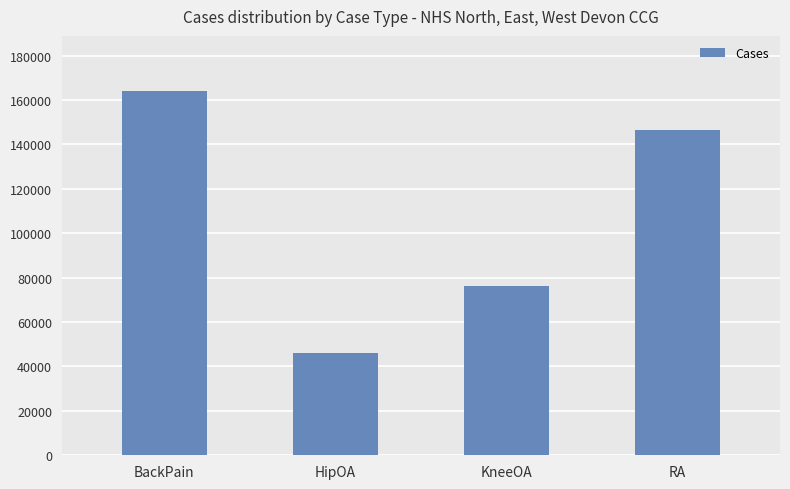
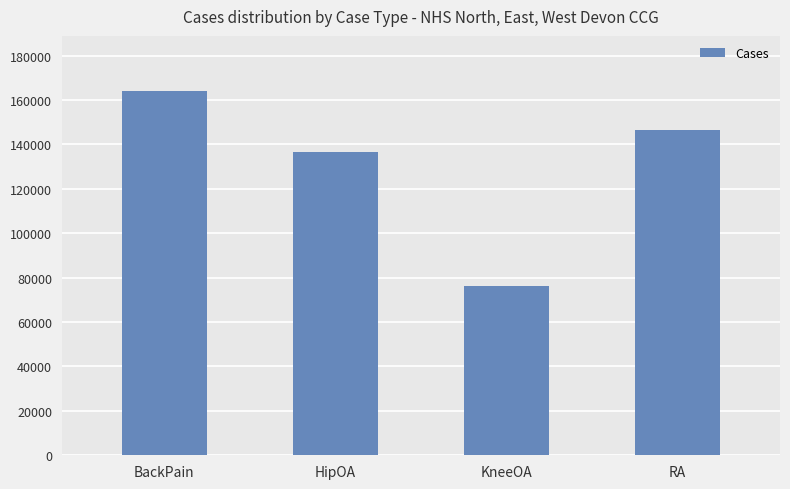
HipOA: 46000 -> 137000
